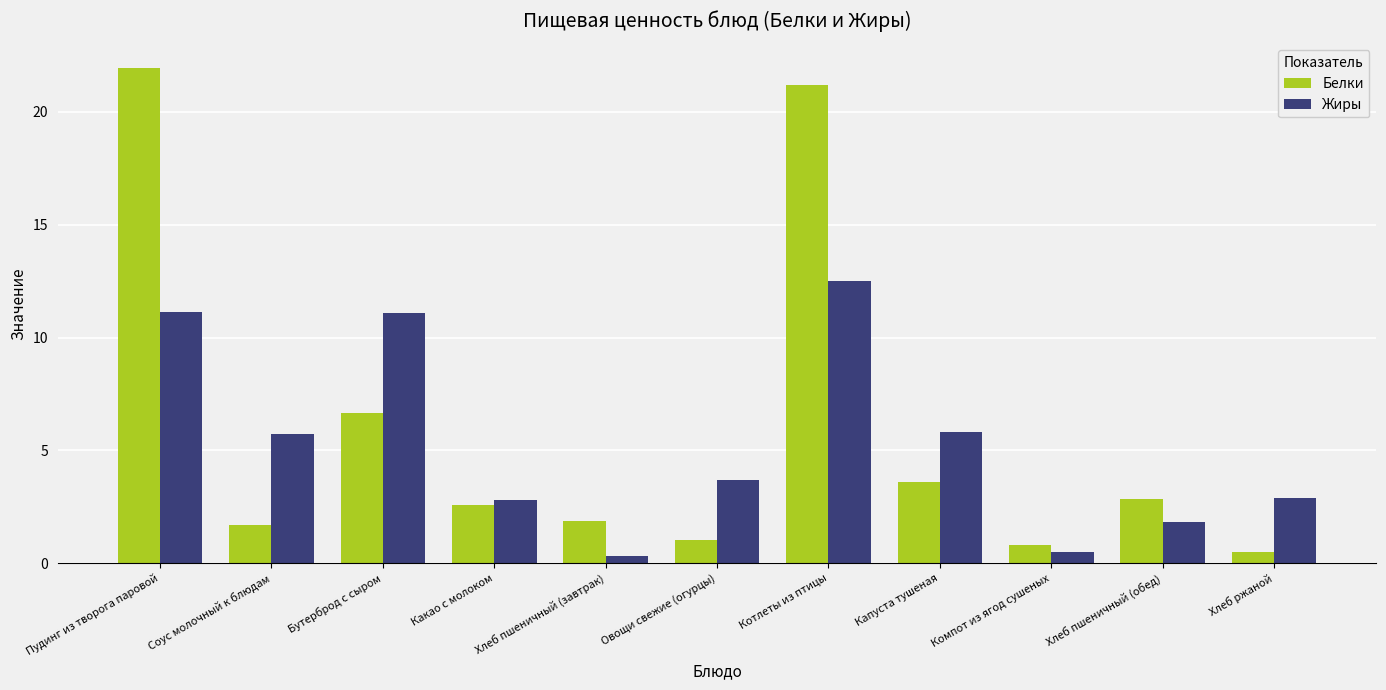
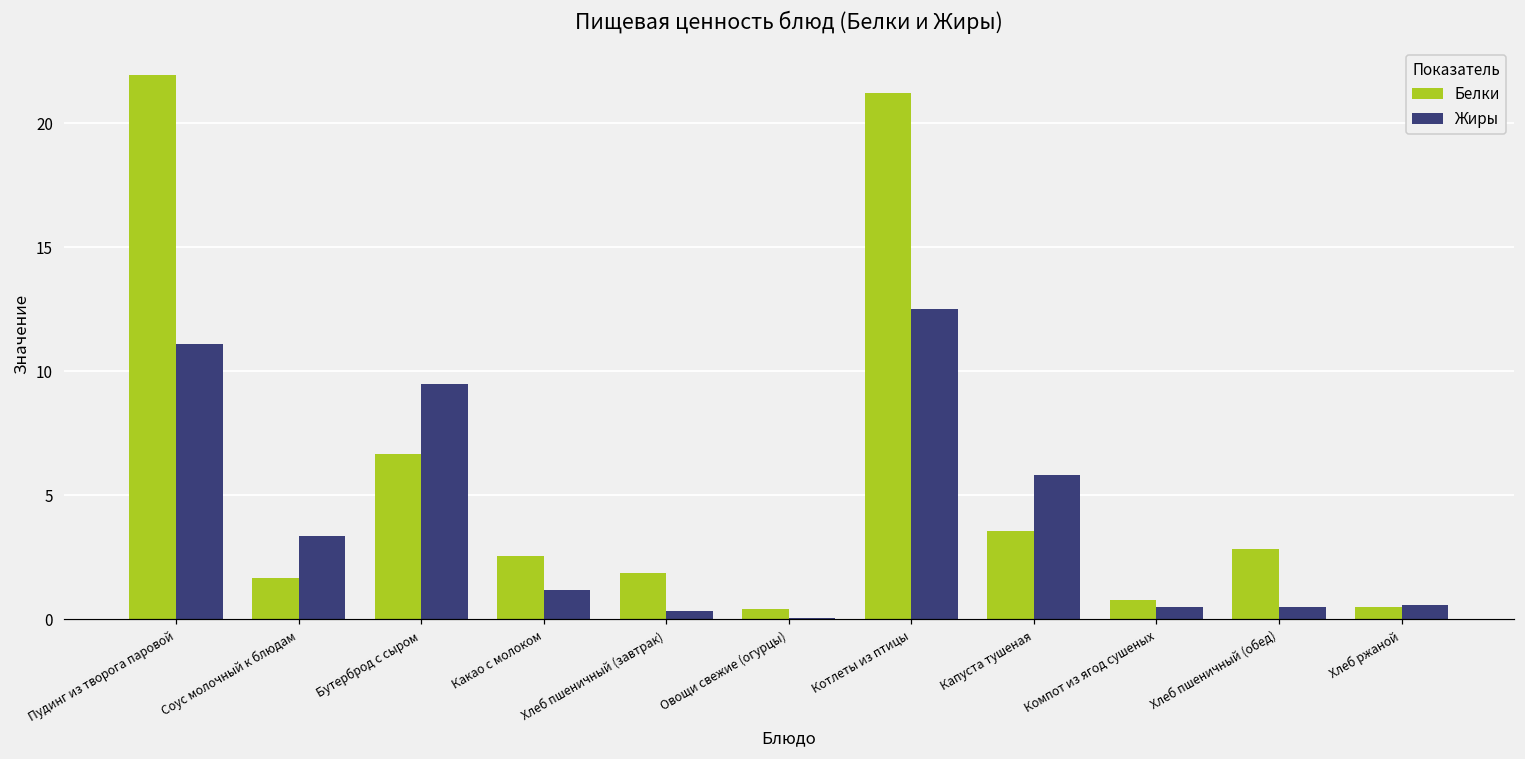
Жиры, Соус молочный к блюдам: 5.7 -> 3.4
Жиры, Бутерброд с сыром: 11.1 -> 9.5
Жиры, Какао с молоком: 2.8 -> 1.2
Белки, Овощи свежие (огурцы): 1.0 -> 0.4
Жиры, Овощи свежие (огурцы): 3.7 -> 0.1
Жиры, Хлеб пшеничный (обед): 1.8 -> 0.5
Жиры, Хлеб ржаной: 2.9 -> 0.6
